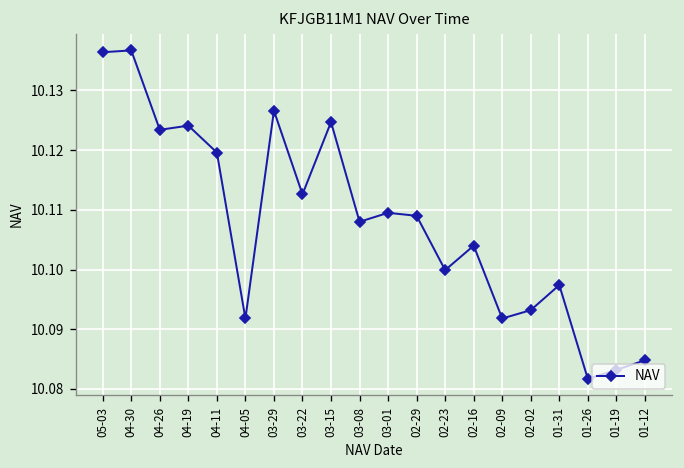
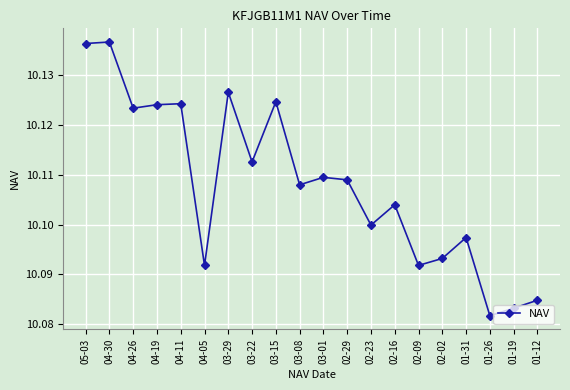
04-11: 10.120 -> 10.124
